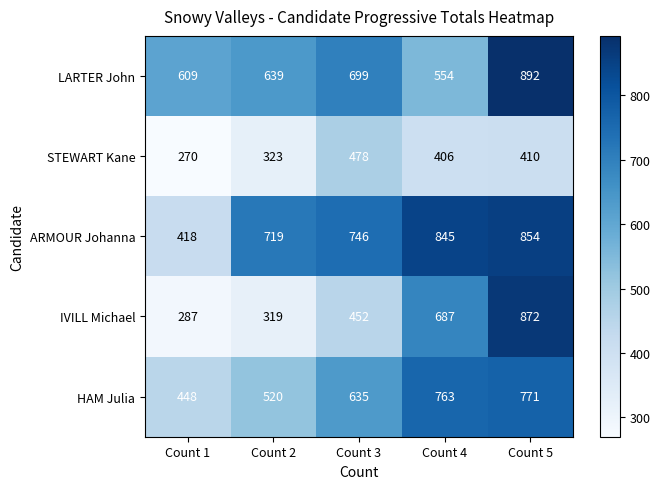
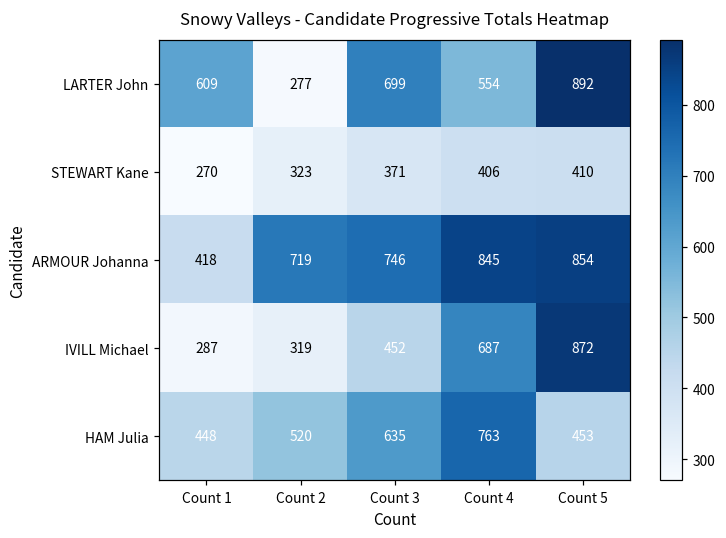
LARTER John, Count 2: 639 -> 277
STEWART Kane, Count 3: 478 -> 371
HAM Julia, Count 5: 771 -> 453
